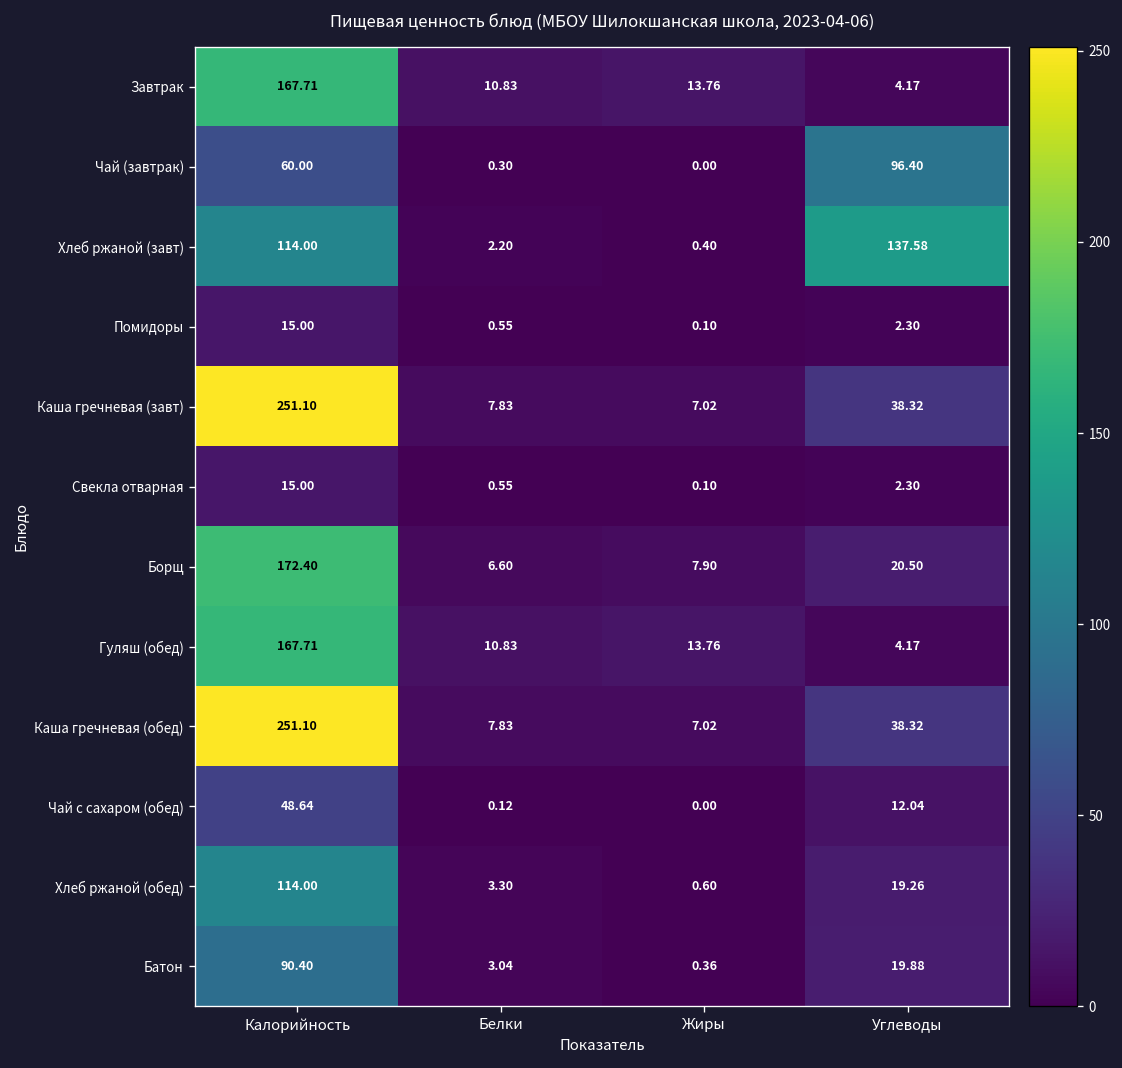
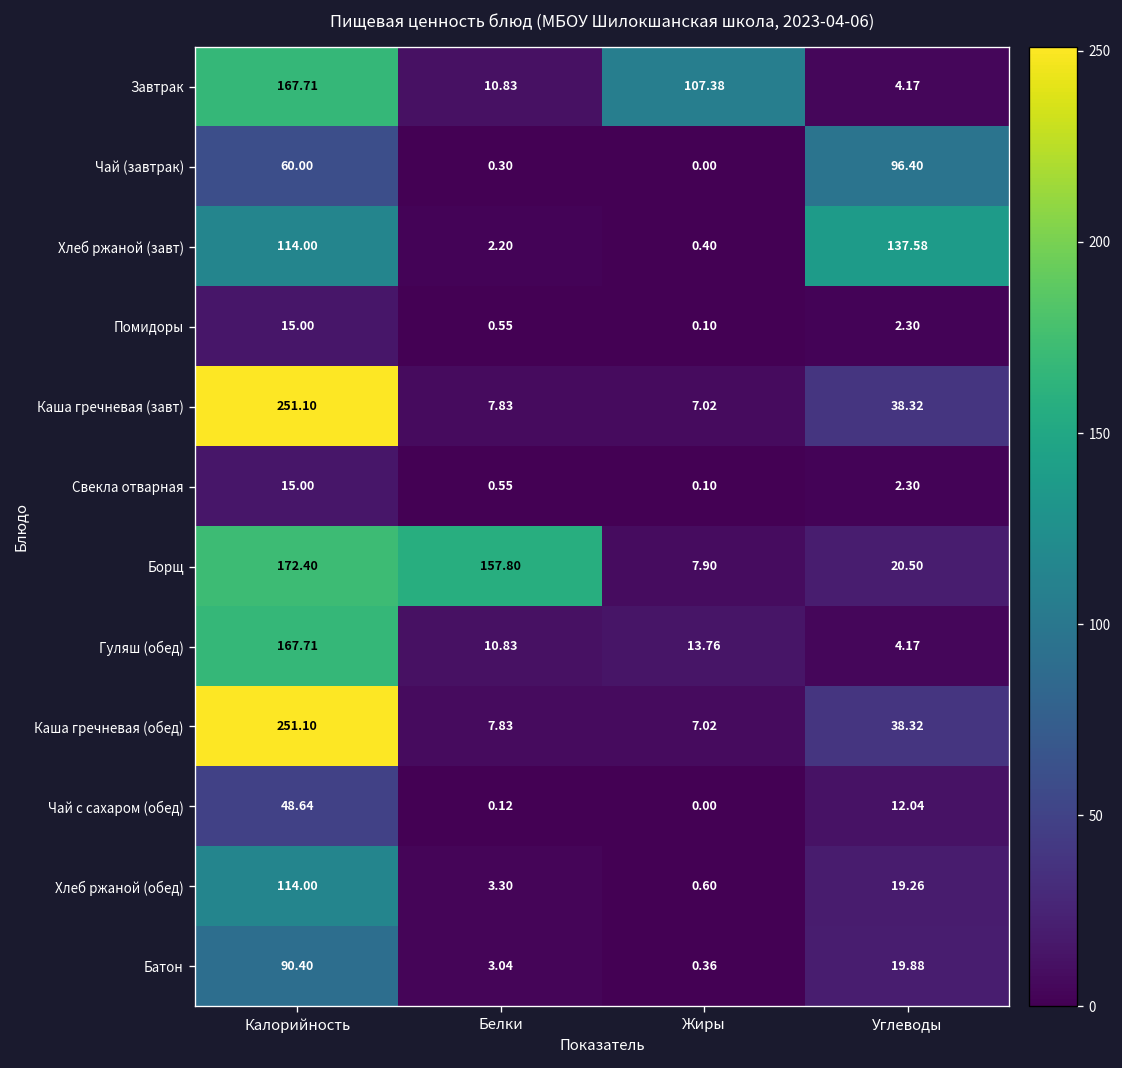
Завтрак, Жиры: 13.76 -> 107.38
Борщ, Белки: 6.60 -> 157.80
